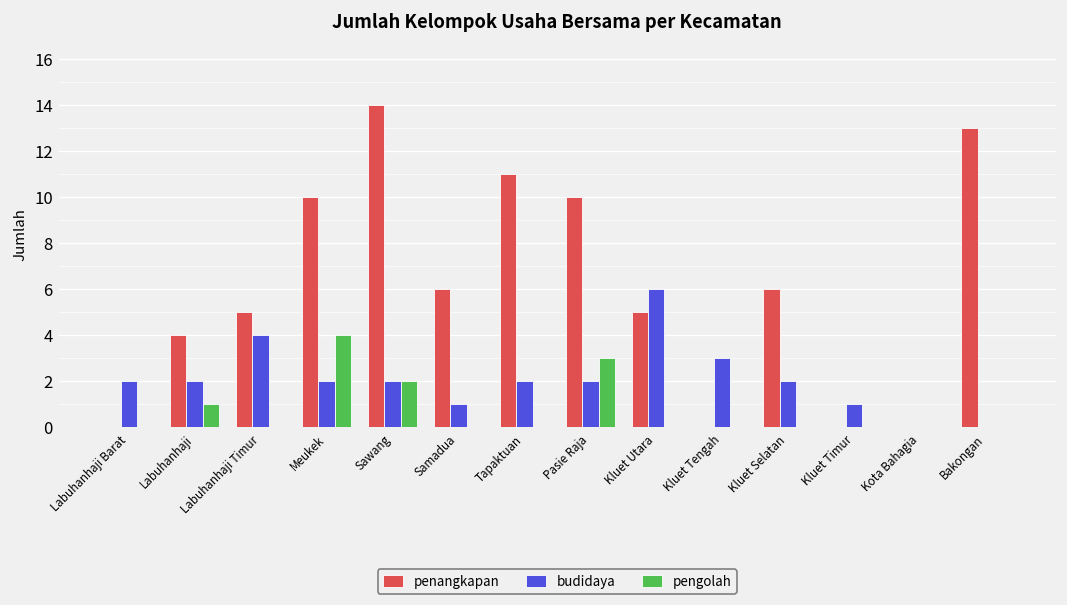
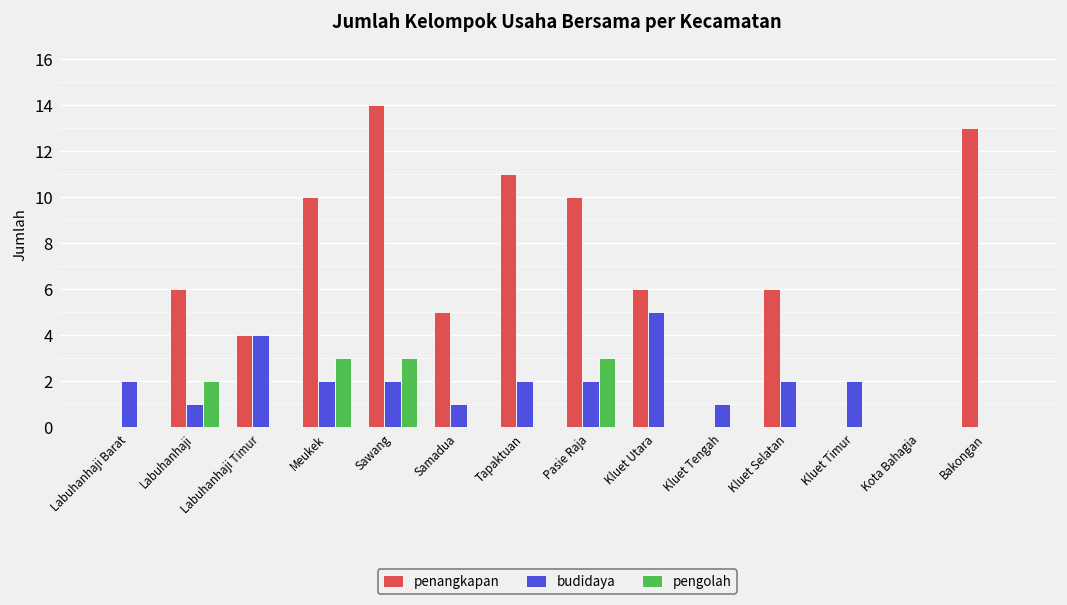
penangkapan, Labuhanhaji: 4 -> 6
budidaya, Labuhanhaji: 2 -> 1
pengolah, Labuhanhaji: 1 -> 2
penangkapan, Labuhanhaji Timur: 5 -> 4
pengolah, Meukek: 4 -> 3
pengolah, Sawang: 2 -> 3
penangkapan, Samadua: 6 -> 5
penangkapan, Kluet Utara: 5 -> 6
budidaya, Kluet Utara: 6 -> 5
budidaya, Kluet Tengah: 3 -> 1
budidaya, Kluet Timur: 1 -> 2
